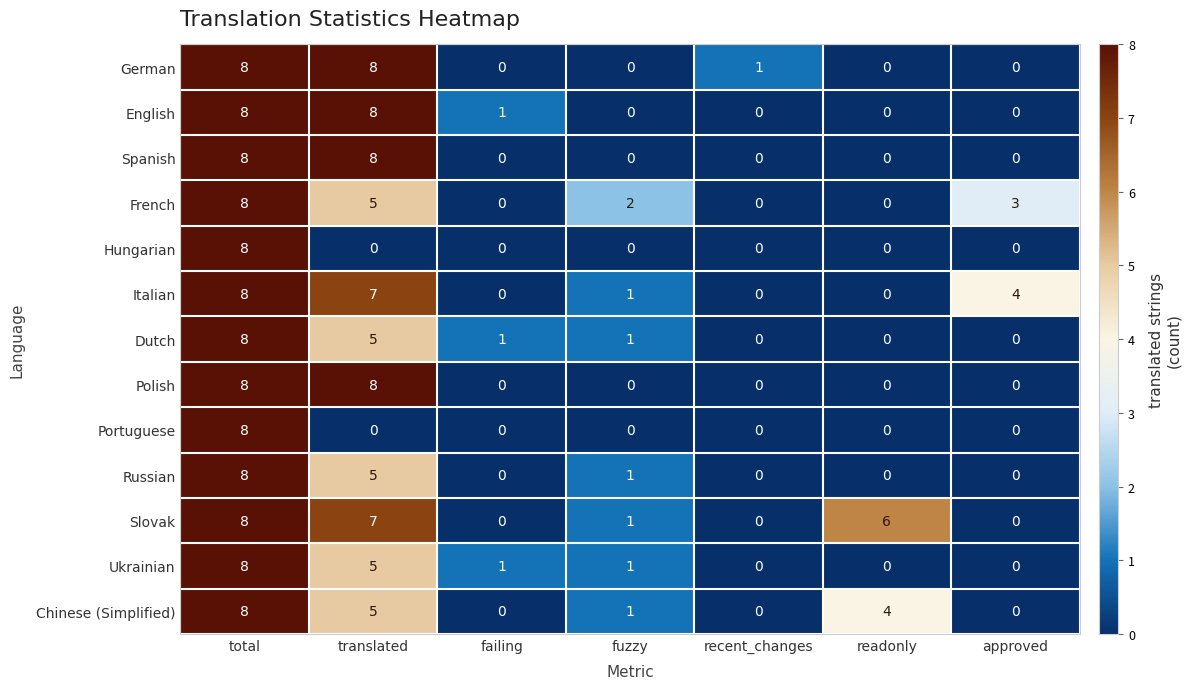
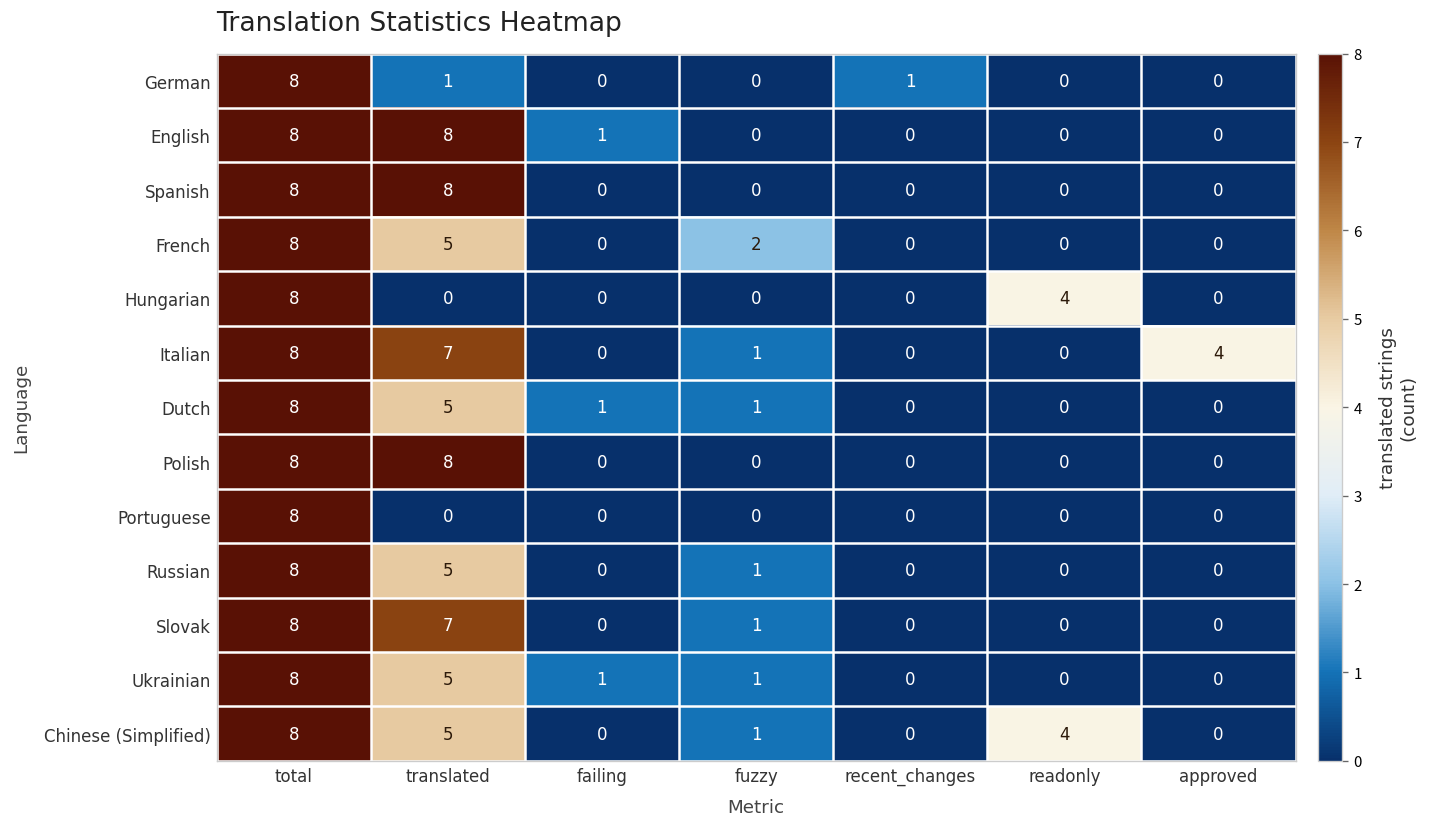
German, translated: 8 -> 1
French, approved: 3 -> 0
Hungarian, readonly: 0 -> 4
Slovak, readonly: 6 -> 0
